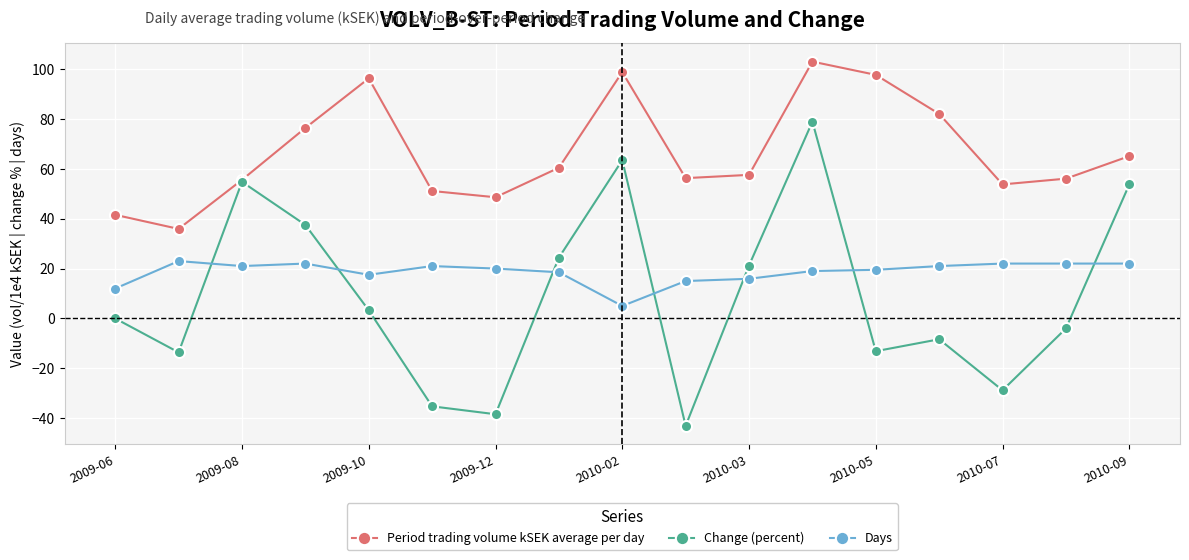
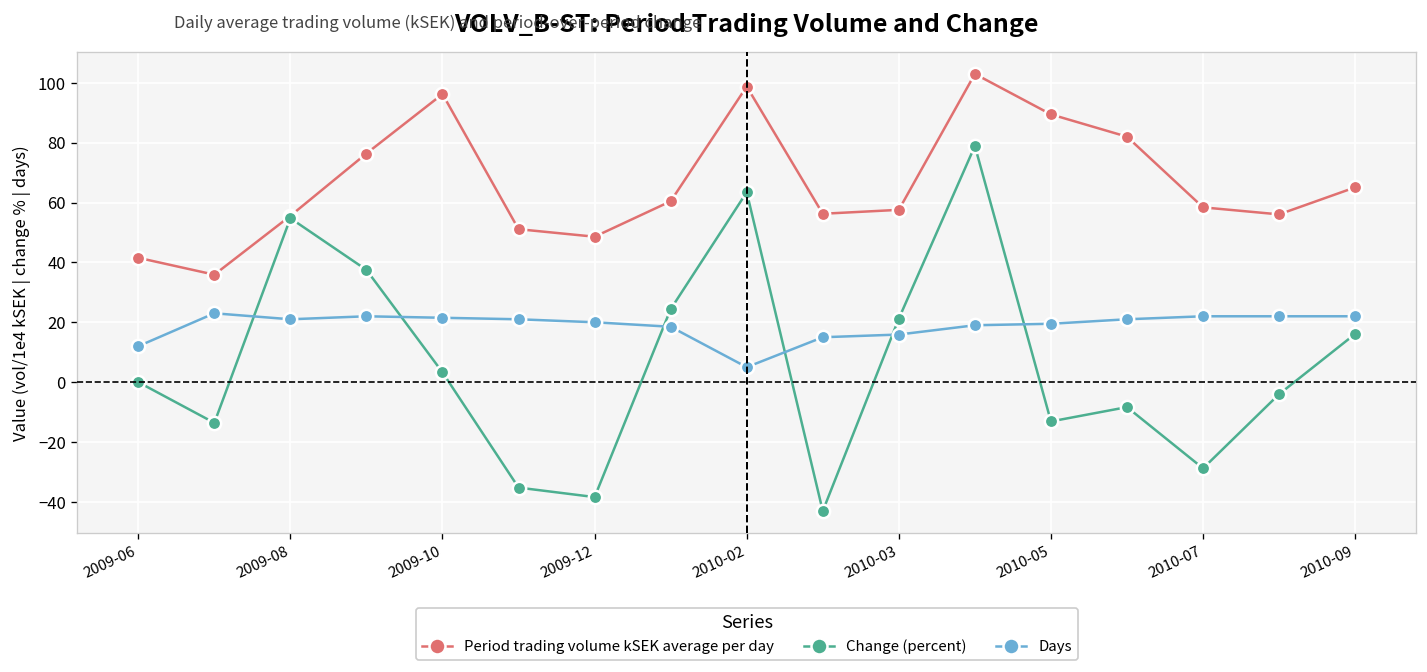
Days, 2009-10: 18 -> 22
Period trading volume kSEK average per day, 2010-05: 98 -> 89
Period trading volume kSEK average per day, 2010-07: 54 -> 58
Change (percent), 2010-09: 54 -> 16
